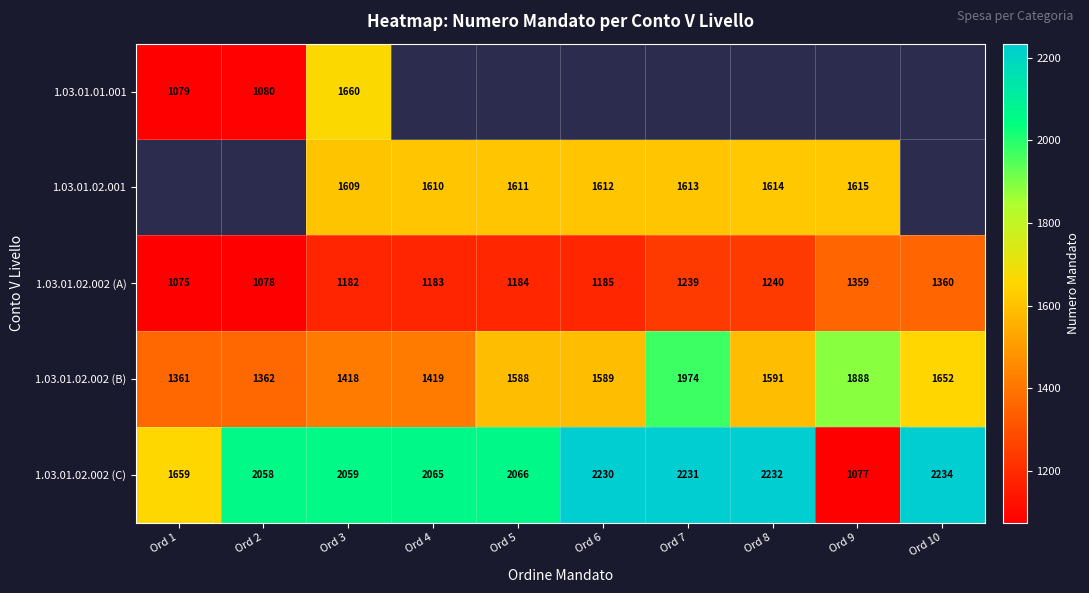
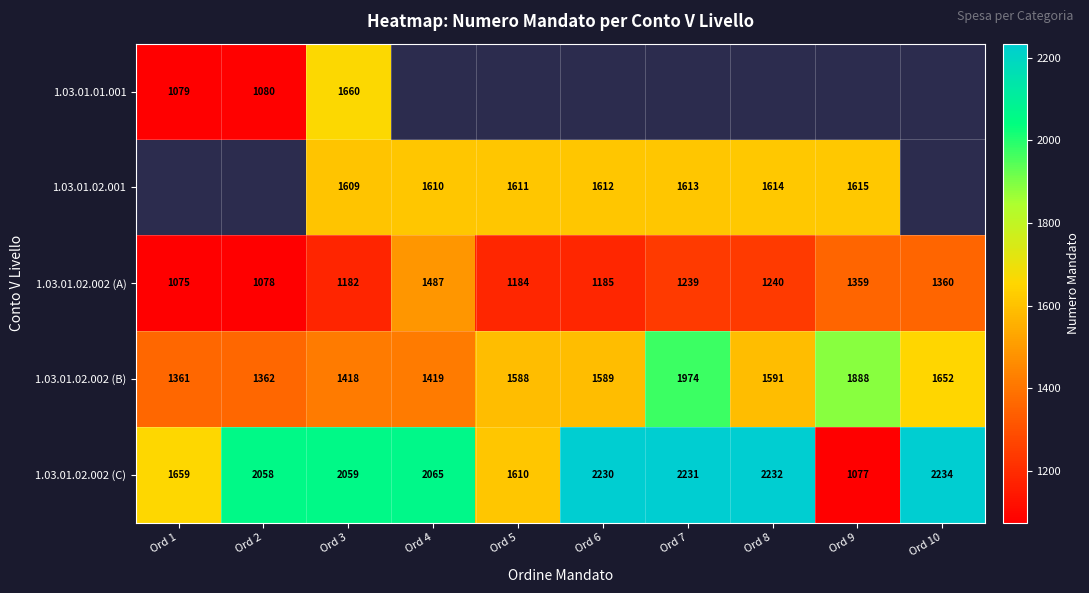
1.03.01.02.002 (A), Ord 4: 1183 -> 1487
1.03.01.02.002 (C), Ord 5: 2066 -> 1610
